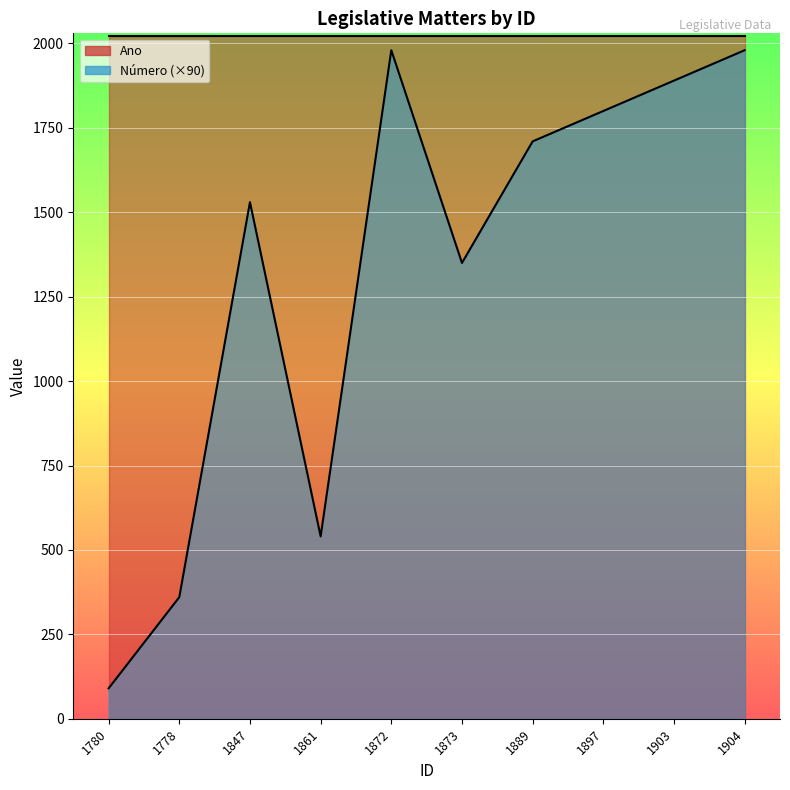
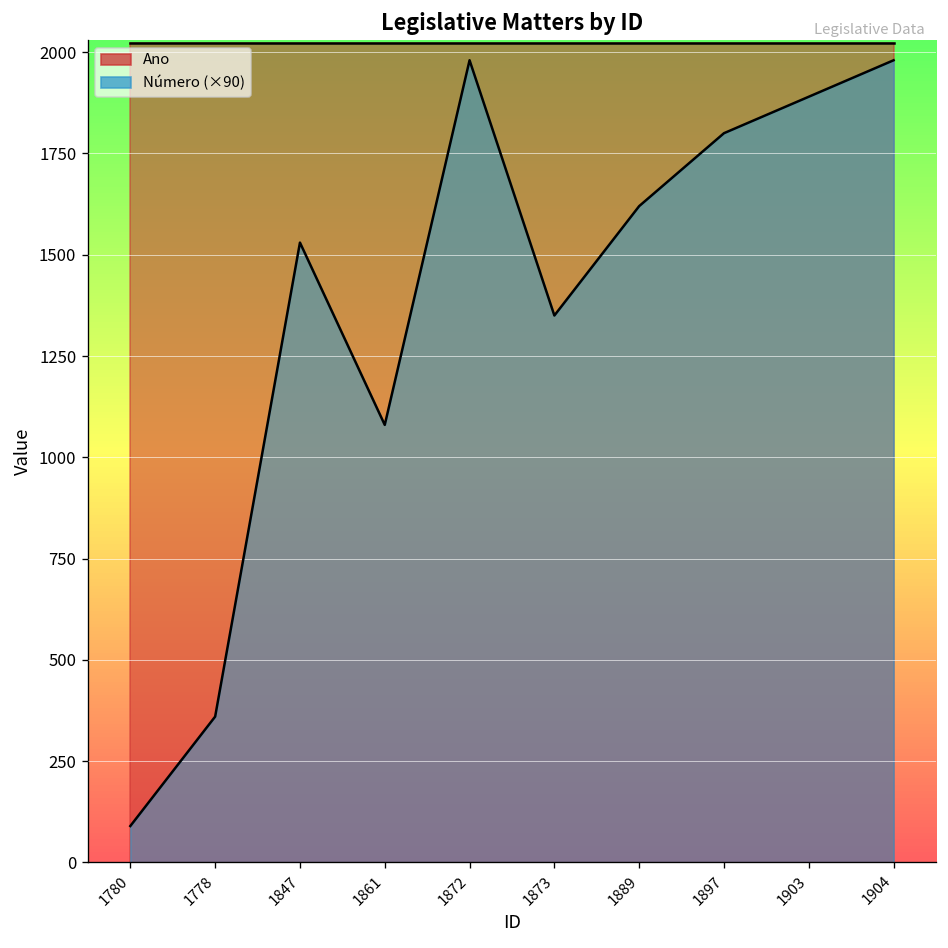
Número (×90), 1861: 540 -> 1080
Número (×90), 1889: 1710 -> 1620
